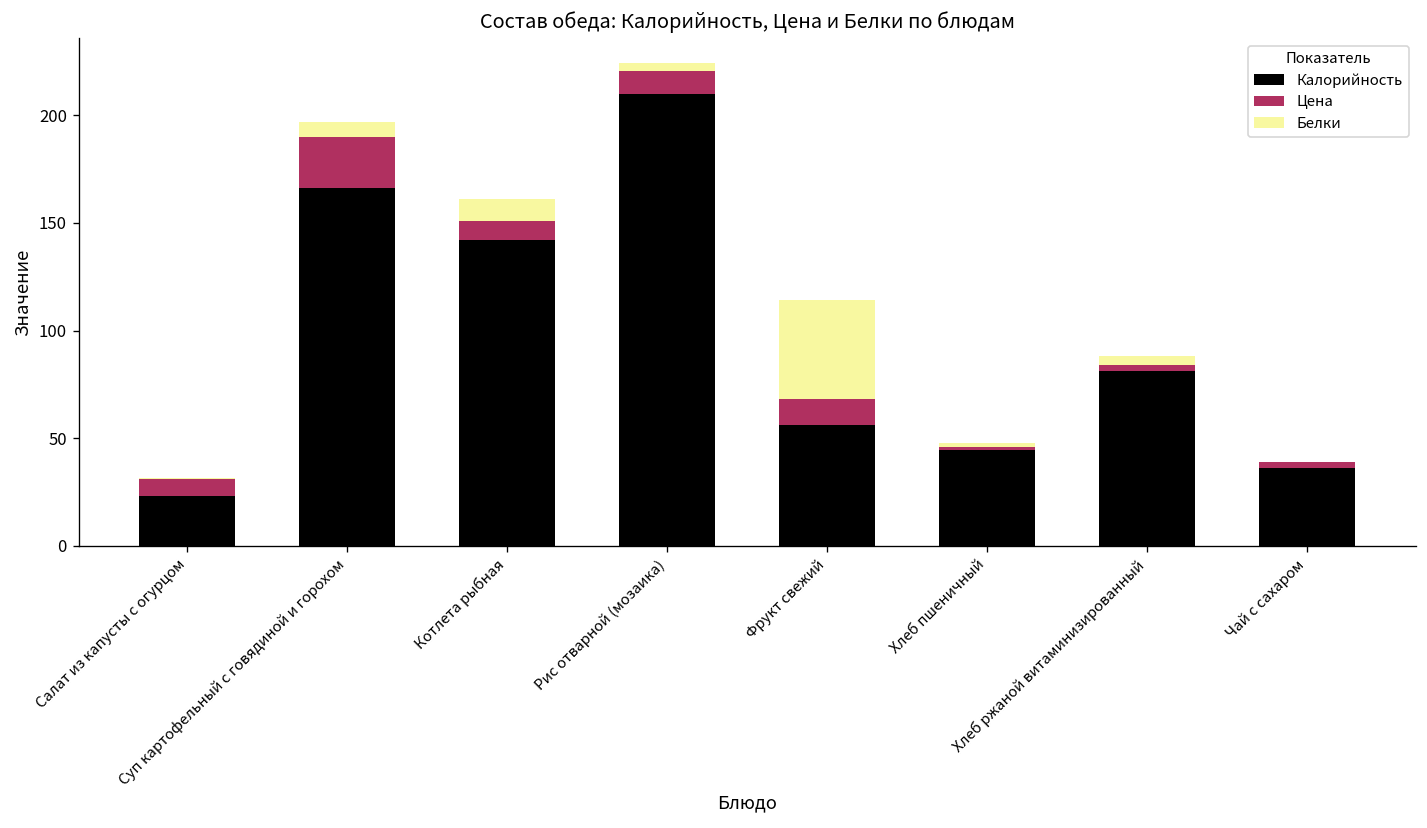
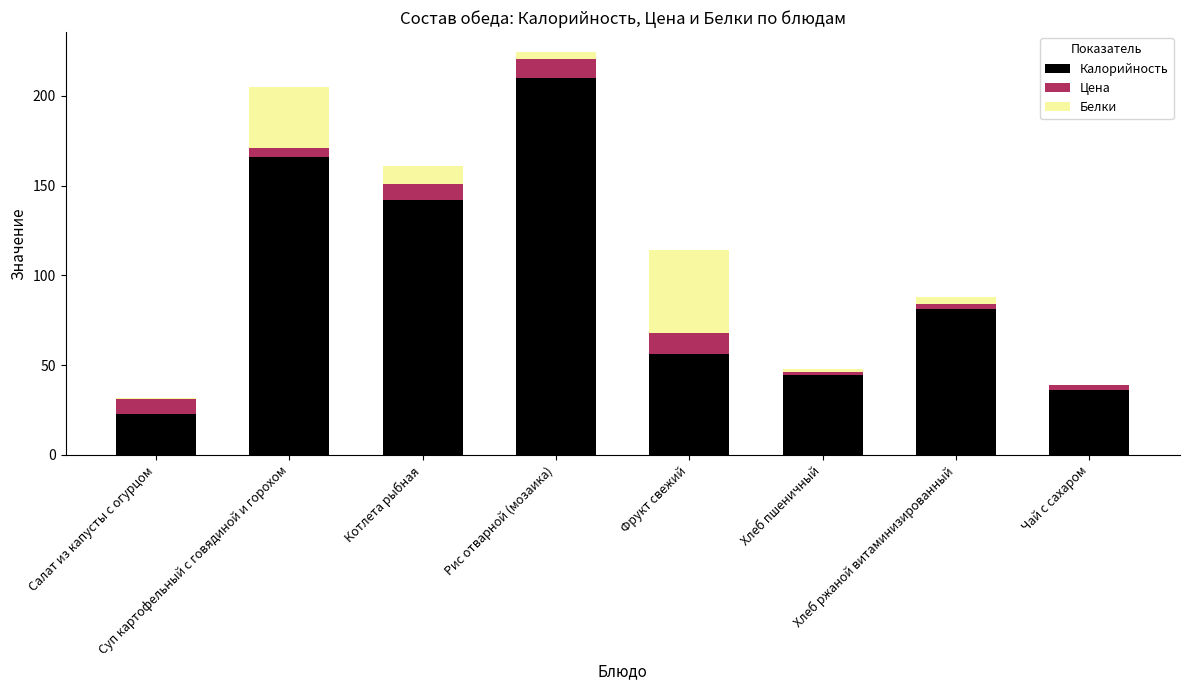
Цена, Суп картофельный с говядиной и горохом: 24 -> 5
Белки, Суп картофельный с говядиной и горохом: 7 -> 34
